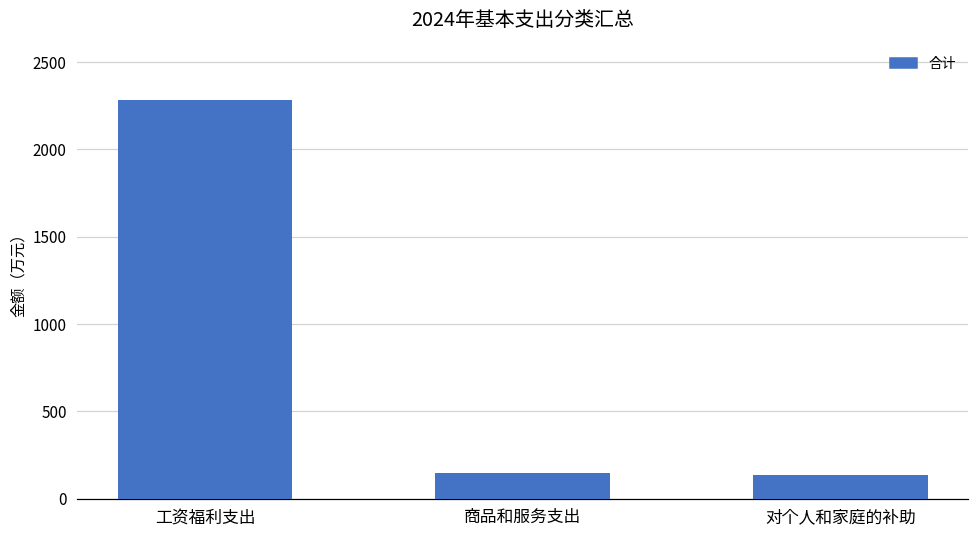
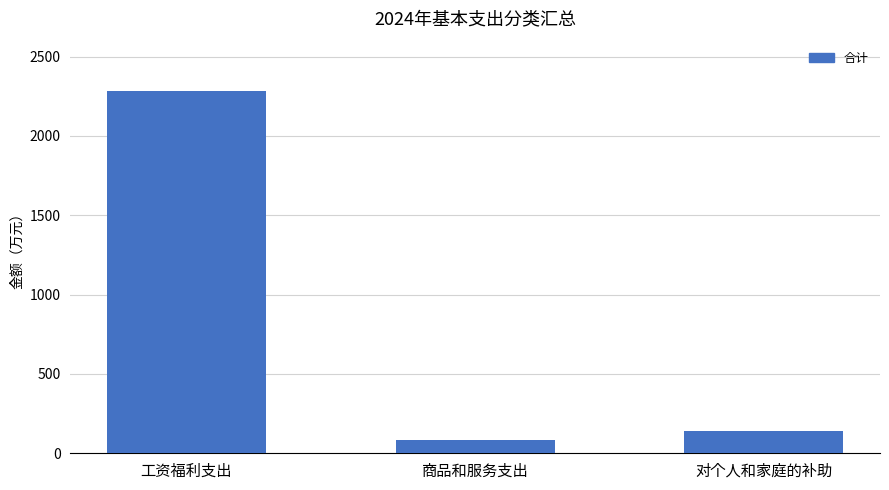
商品和服务支出: 150 -> 80
